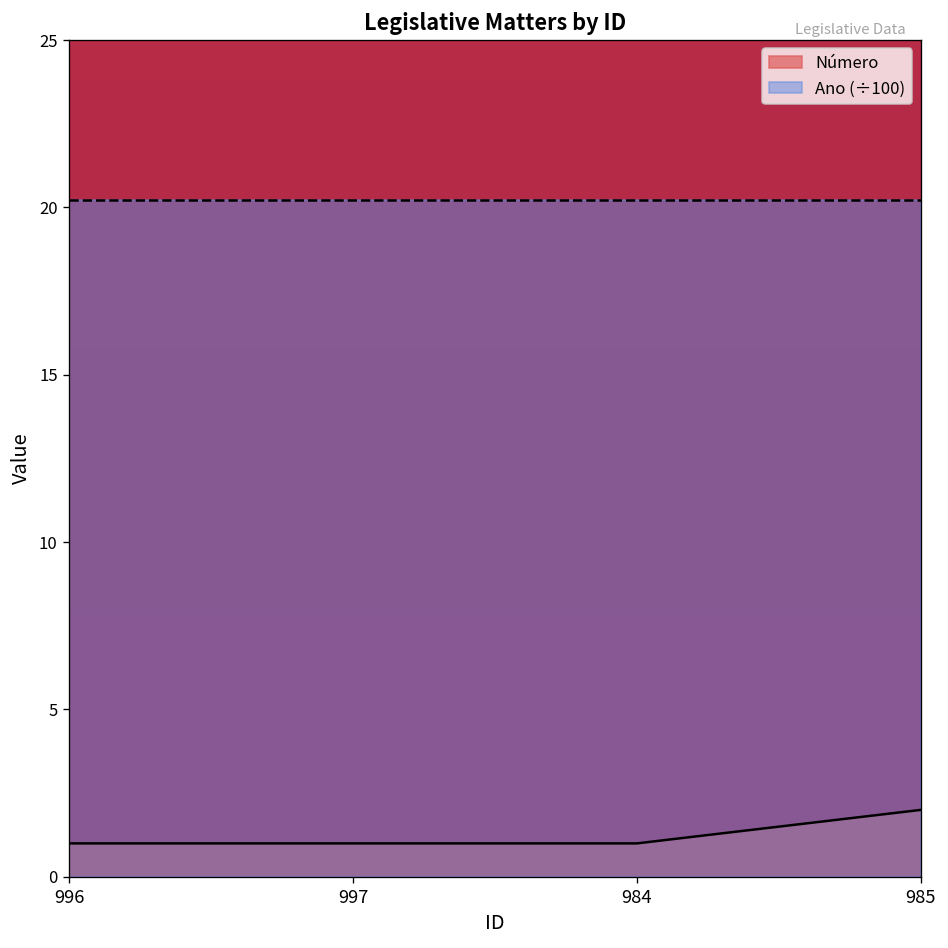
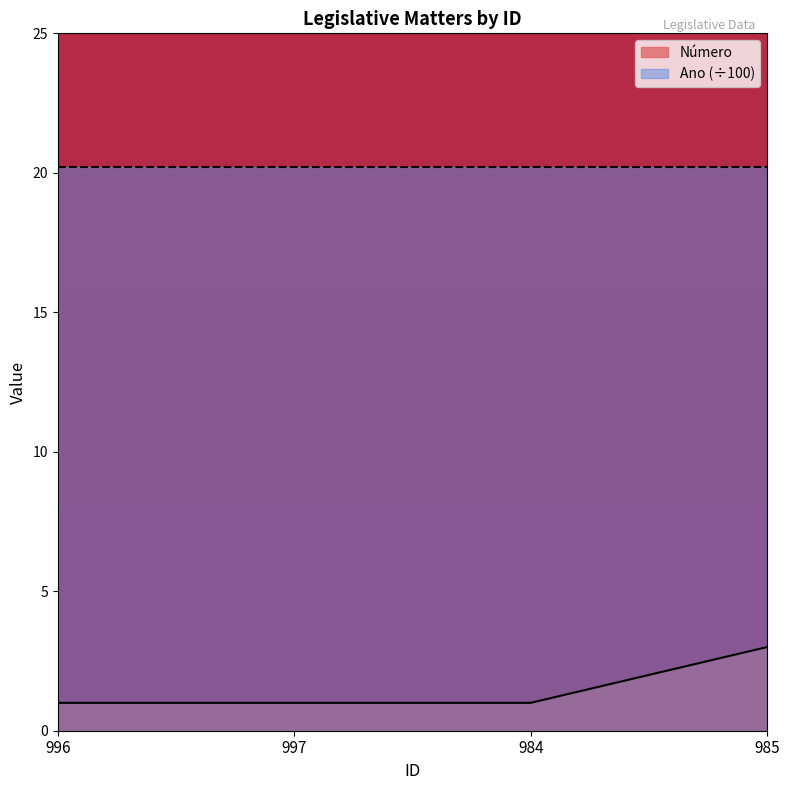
Número, 985: 2 -> 3
